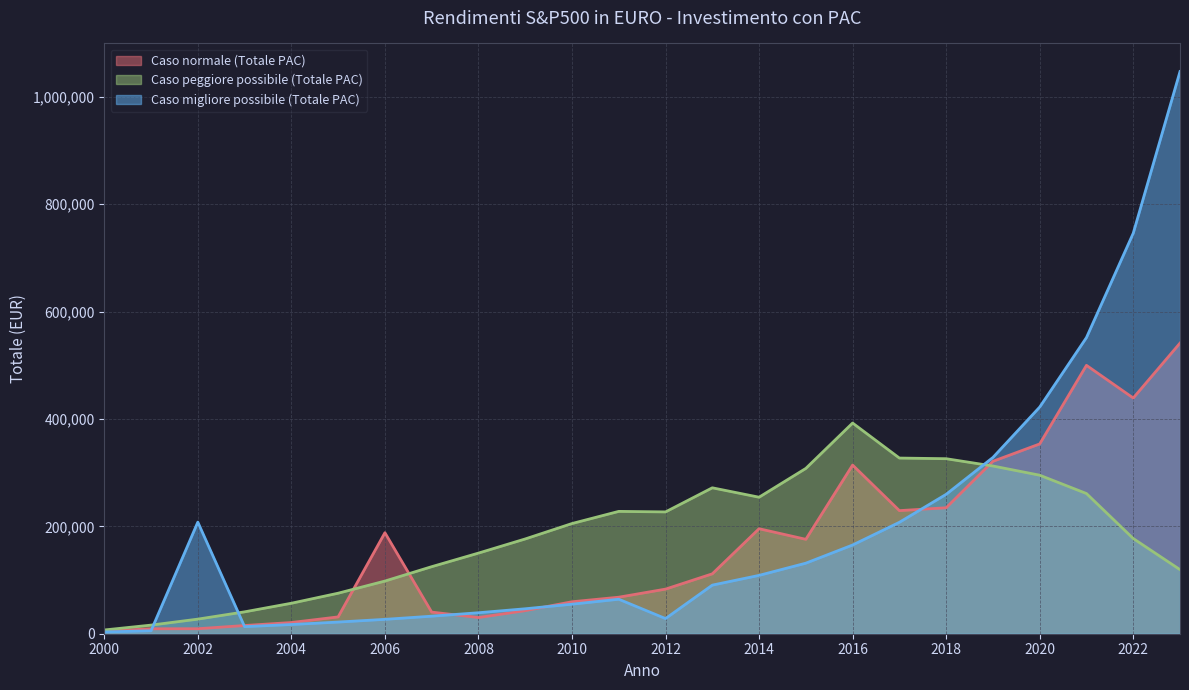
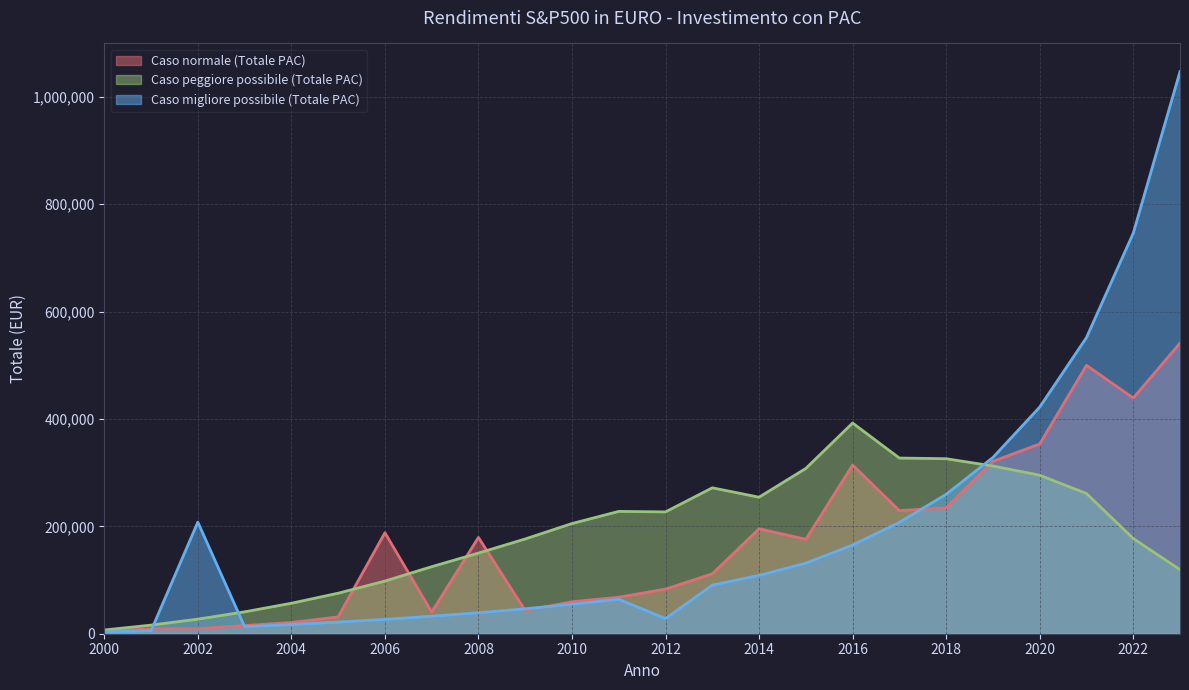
Caso normale (Totale PAC), 2008: 30,000 -> 180,000
